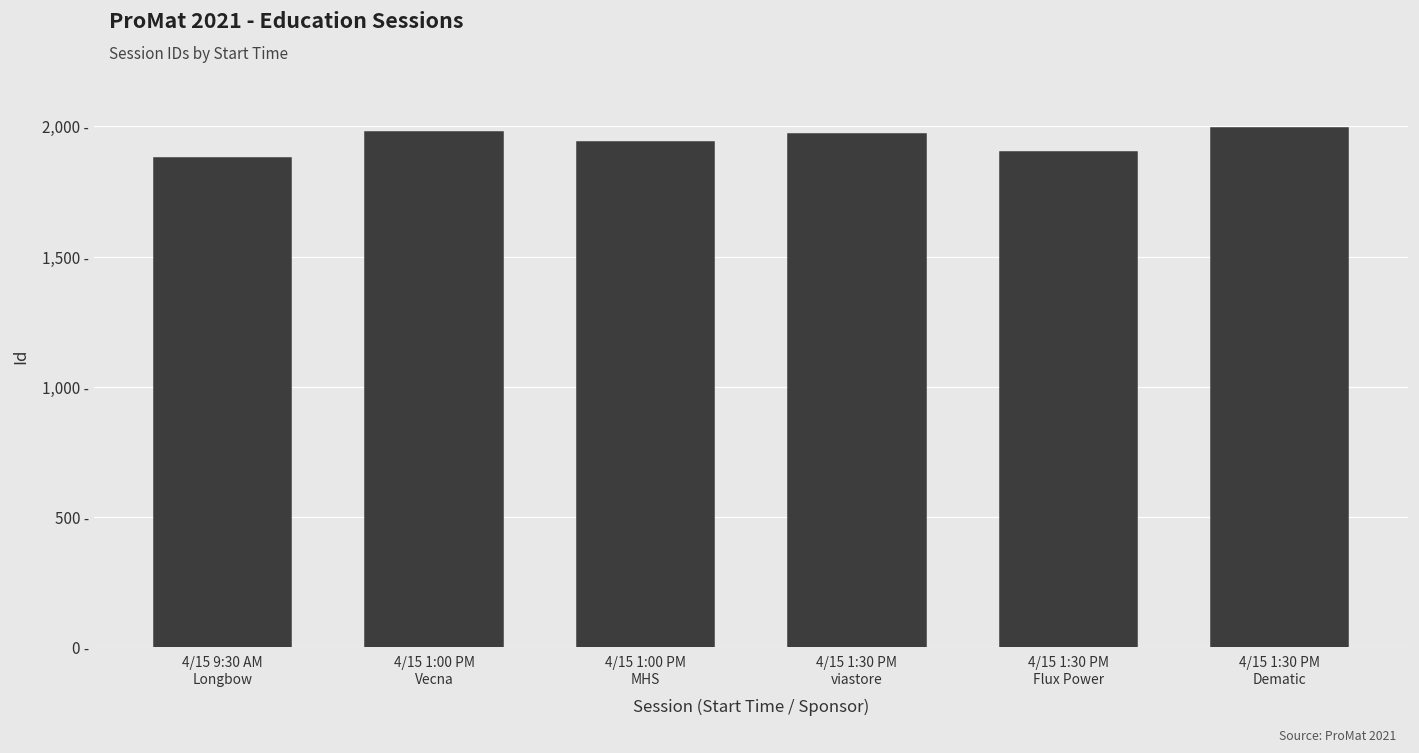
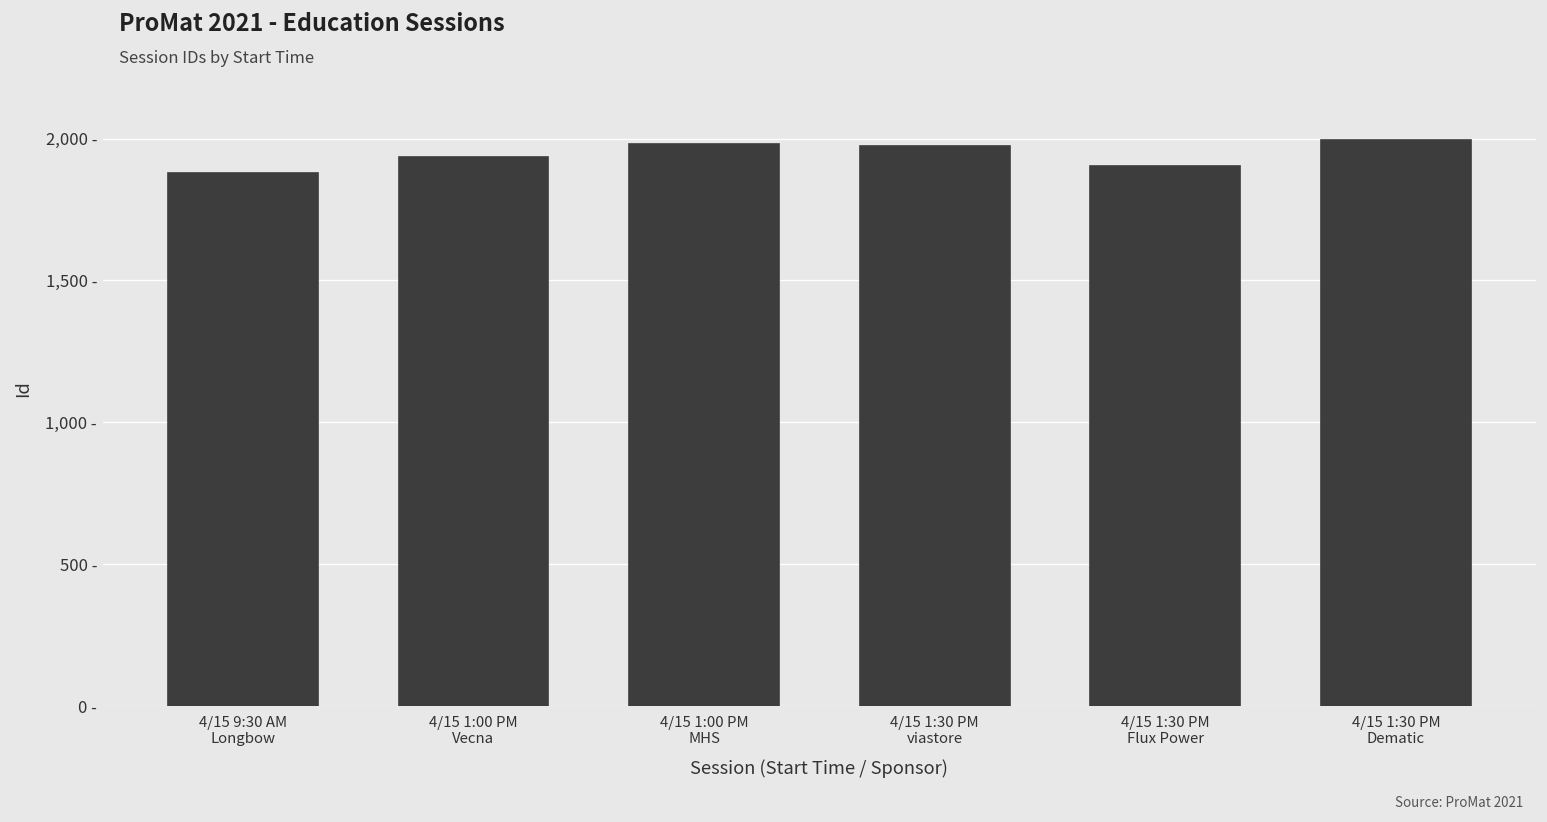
4/15 1:00 PM Vecna: 1,980 - -> 1,930 -
4/15 1:00 PM MHS: 1,940 - -> 1,980 -
